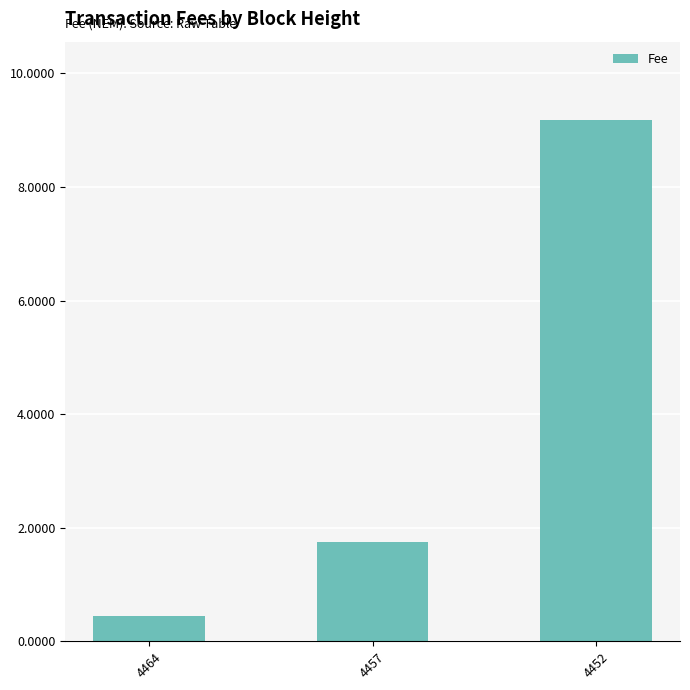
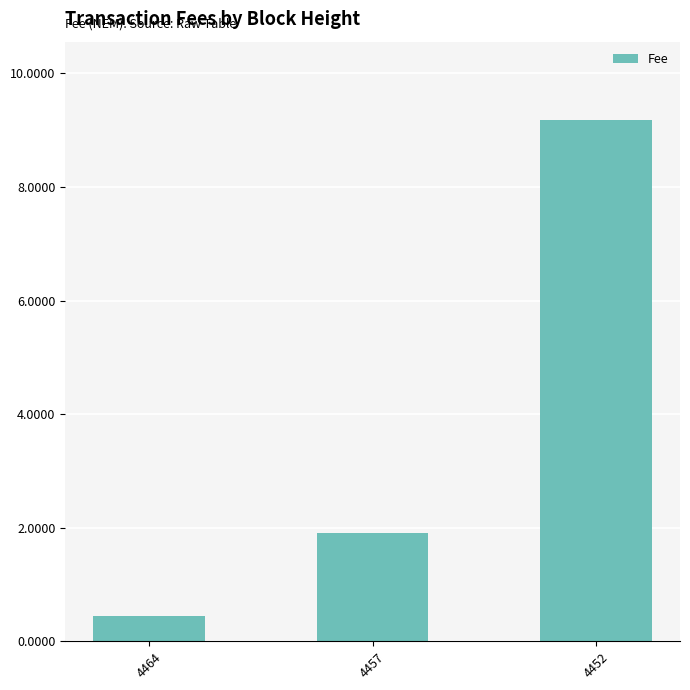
4457: 1.8 -> 1.9
